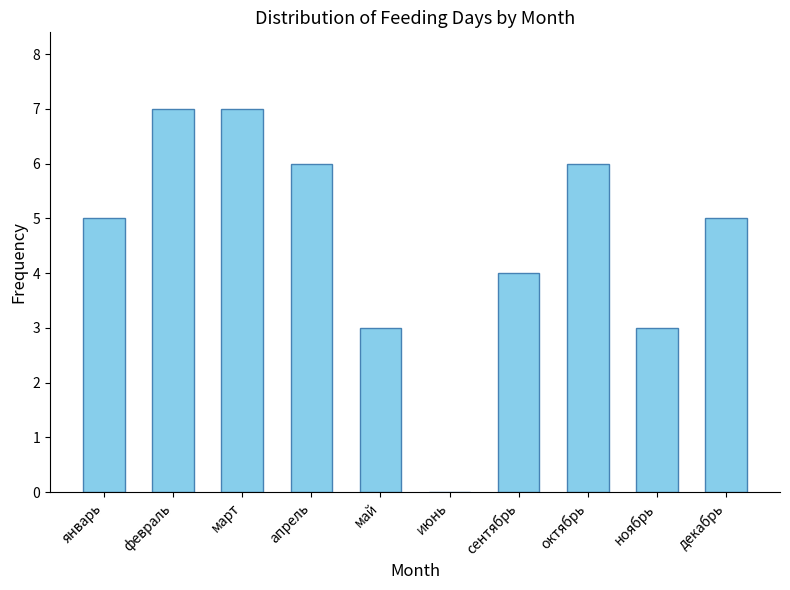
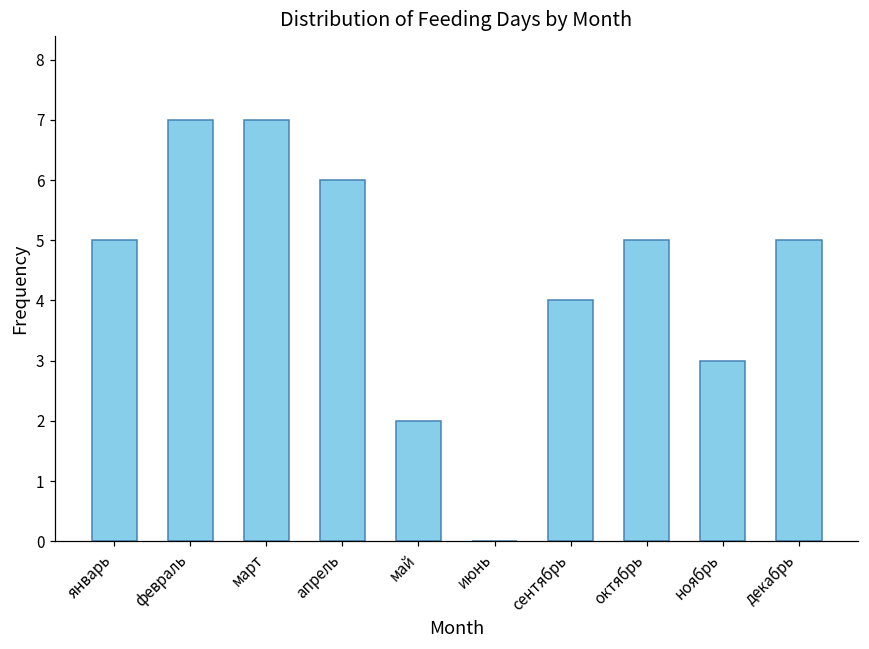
май: 3 -> 2
октябрь: 6 -> 5
